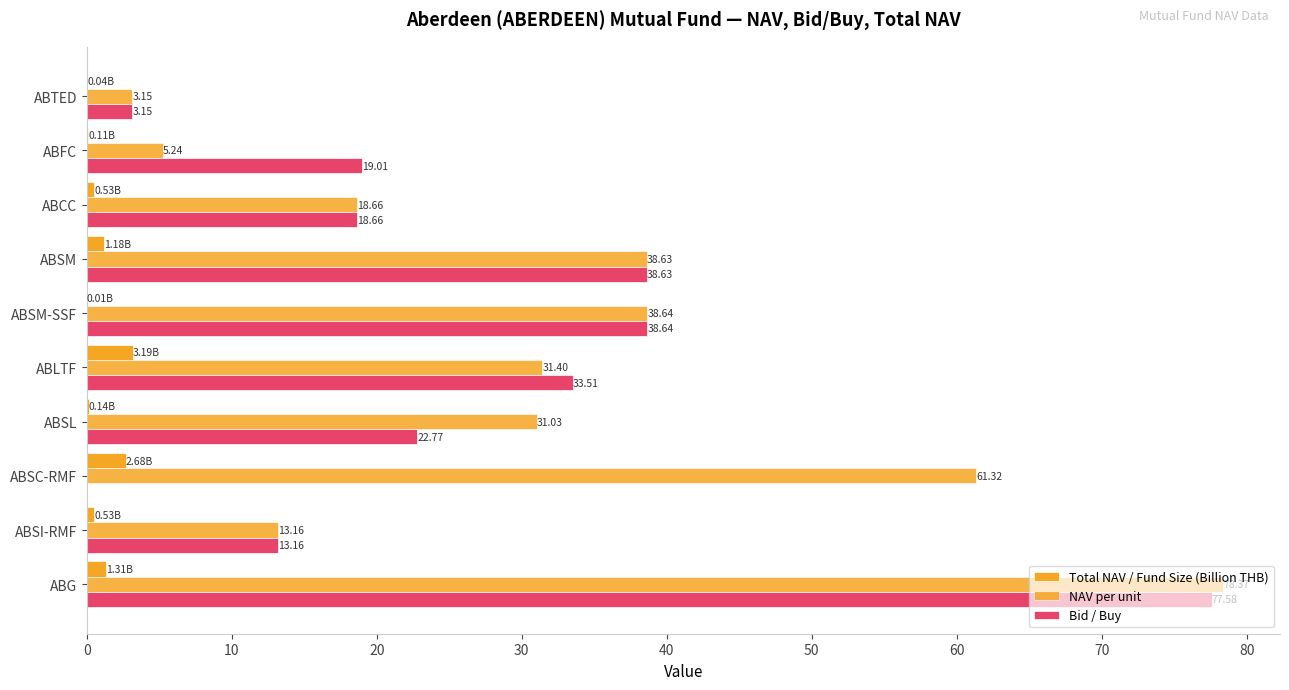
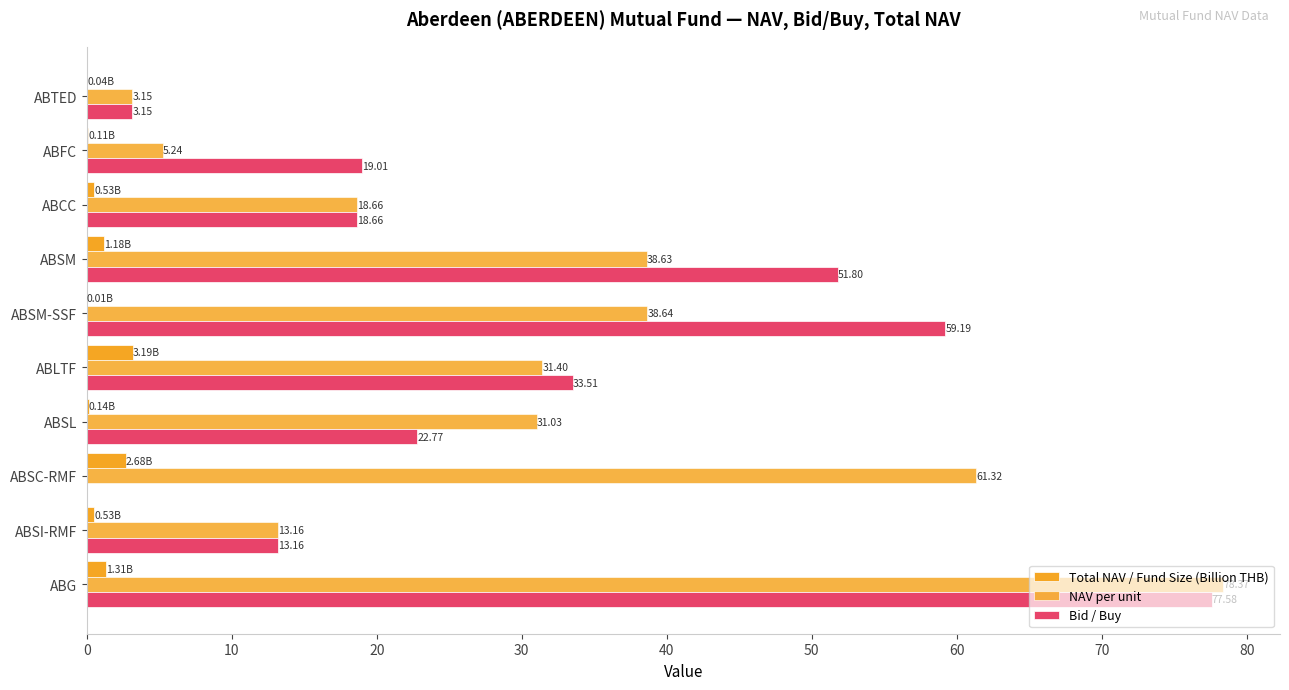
Bid / Buy, ABSM: 38.63 -> 51.80
Bid / Buy, ABSM-SSF: 38.64 -> 59.19
